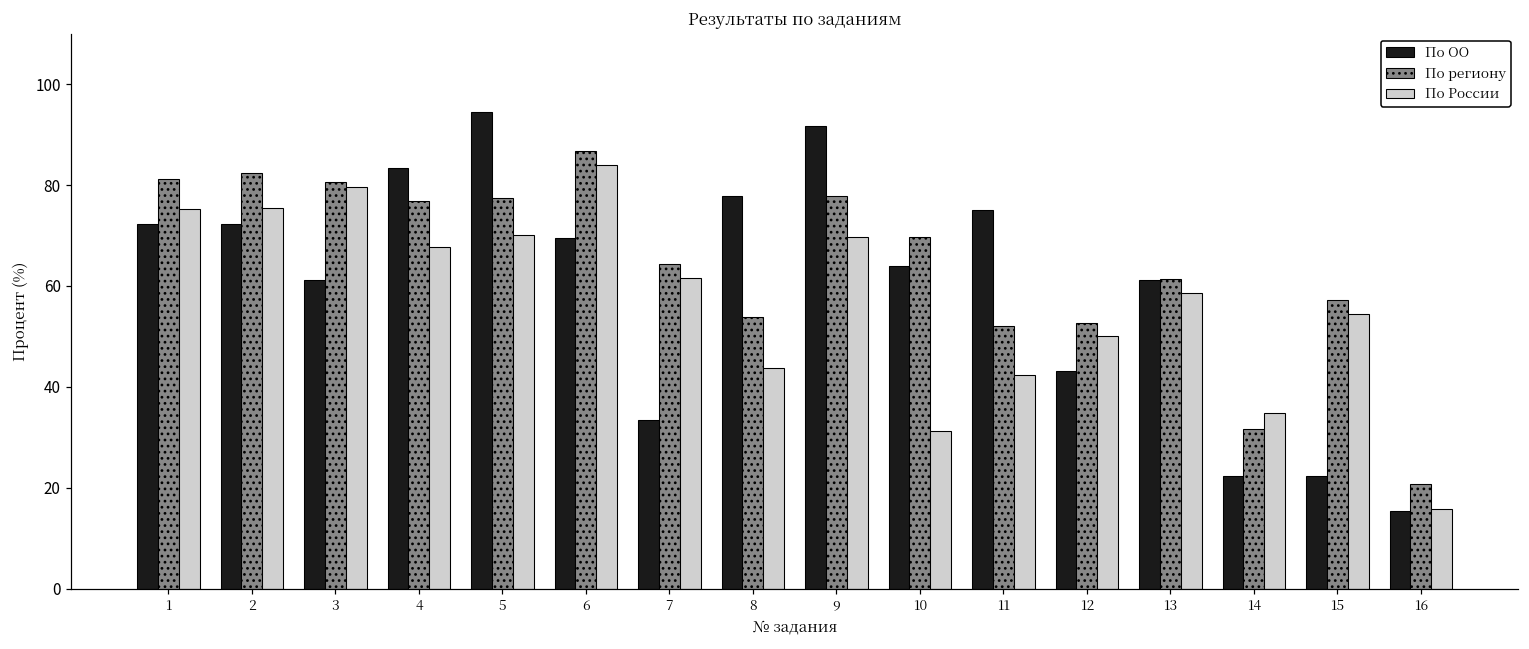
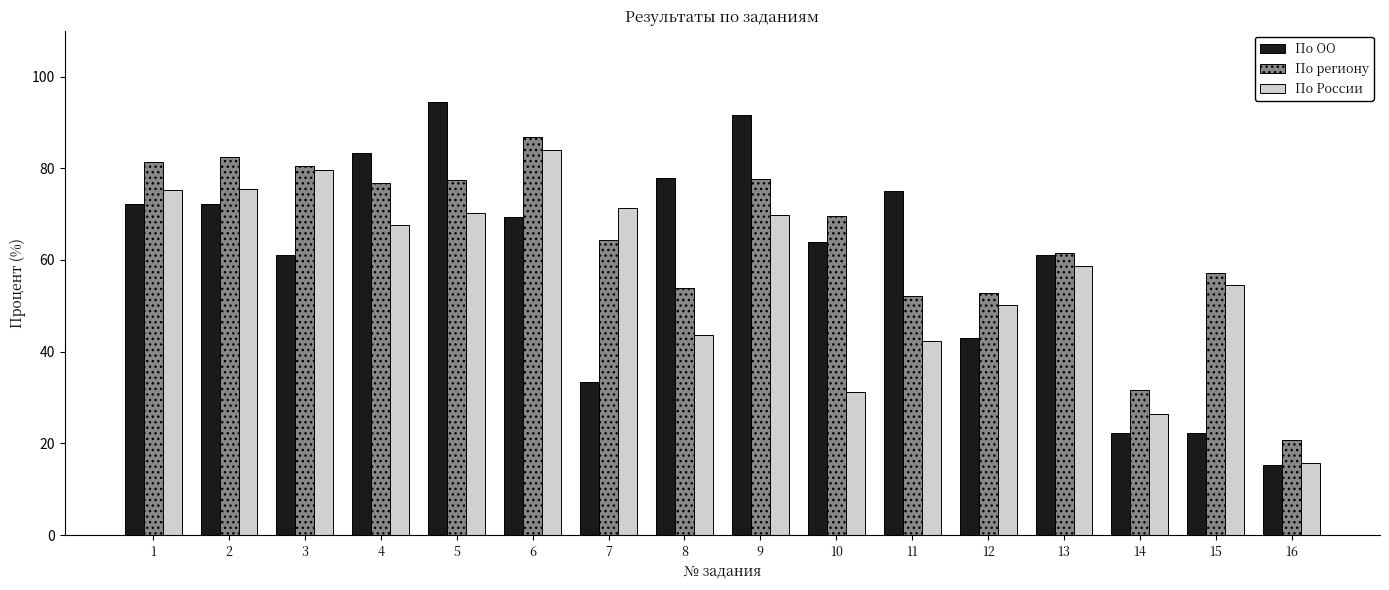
По России, 7: 62 -> 71
По России, 14: 35 -> 26
